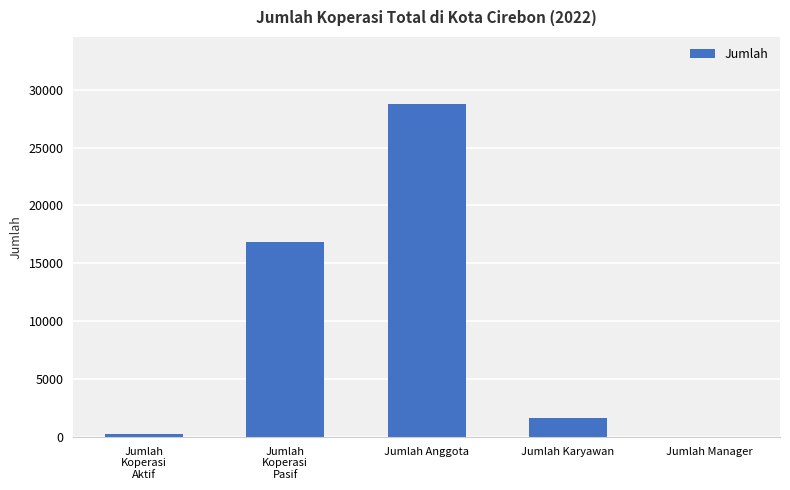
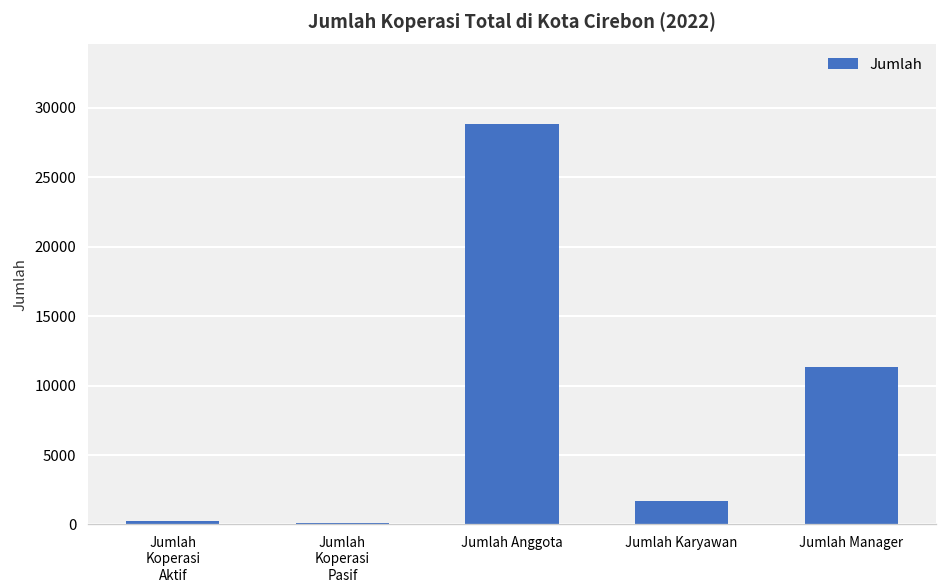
Jumlah Koperasi Pasif: 16900 -> 100
Jumlah Manager: 0 -> 11400
